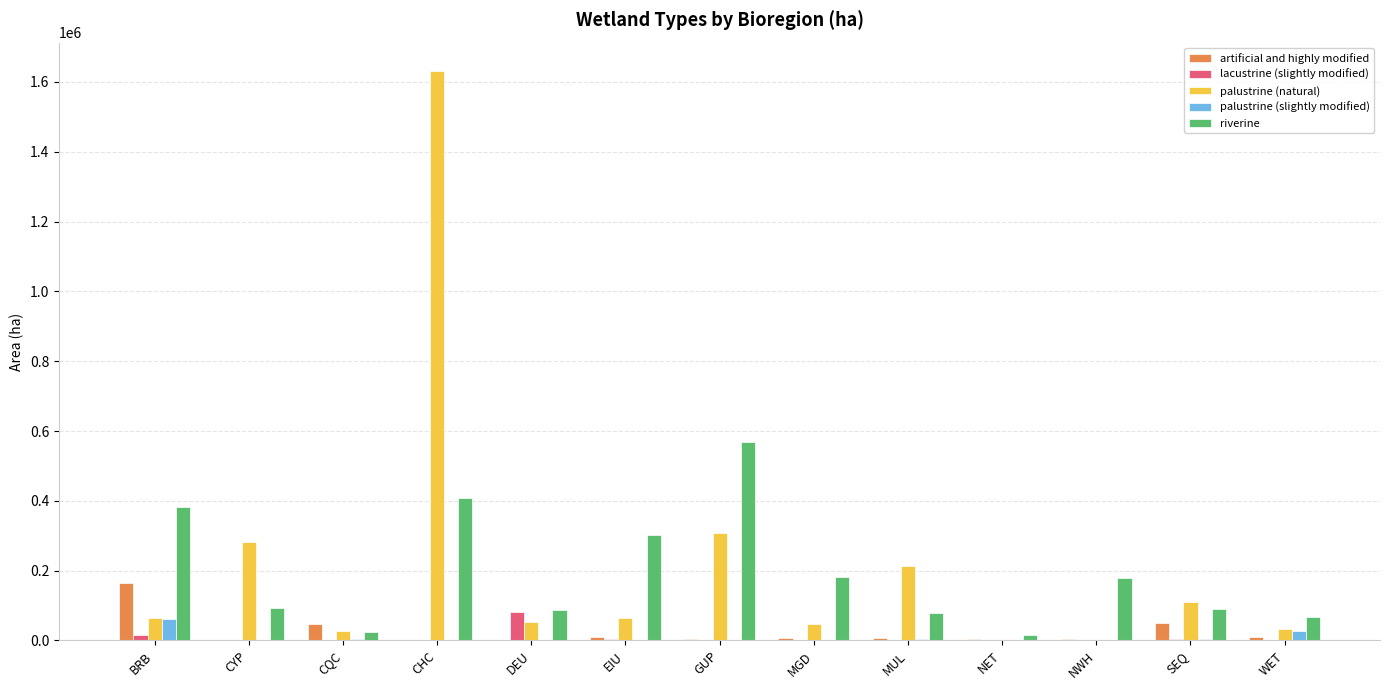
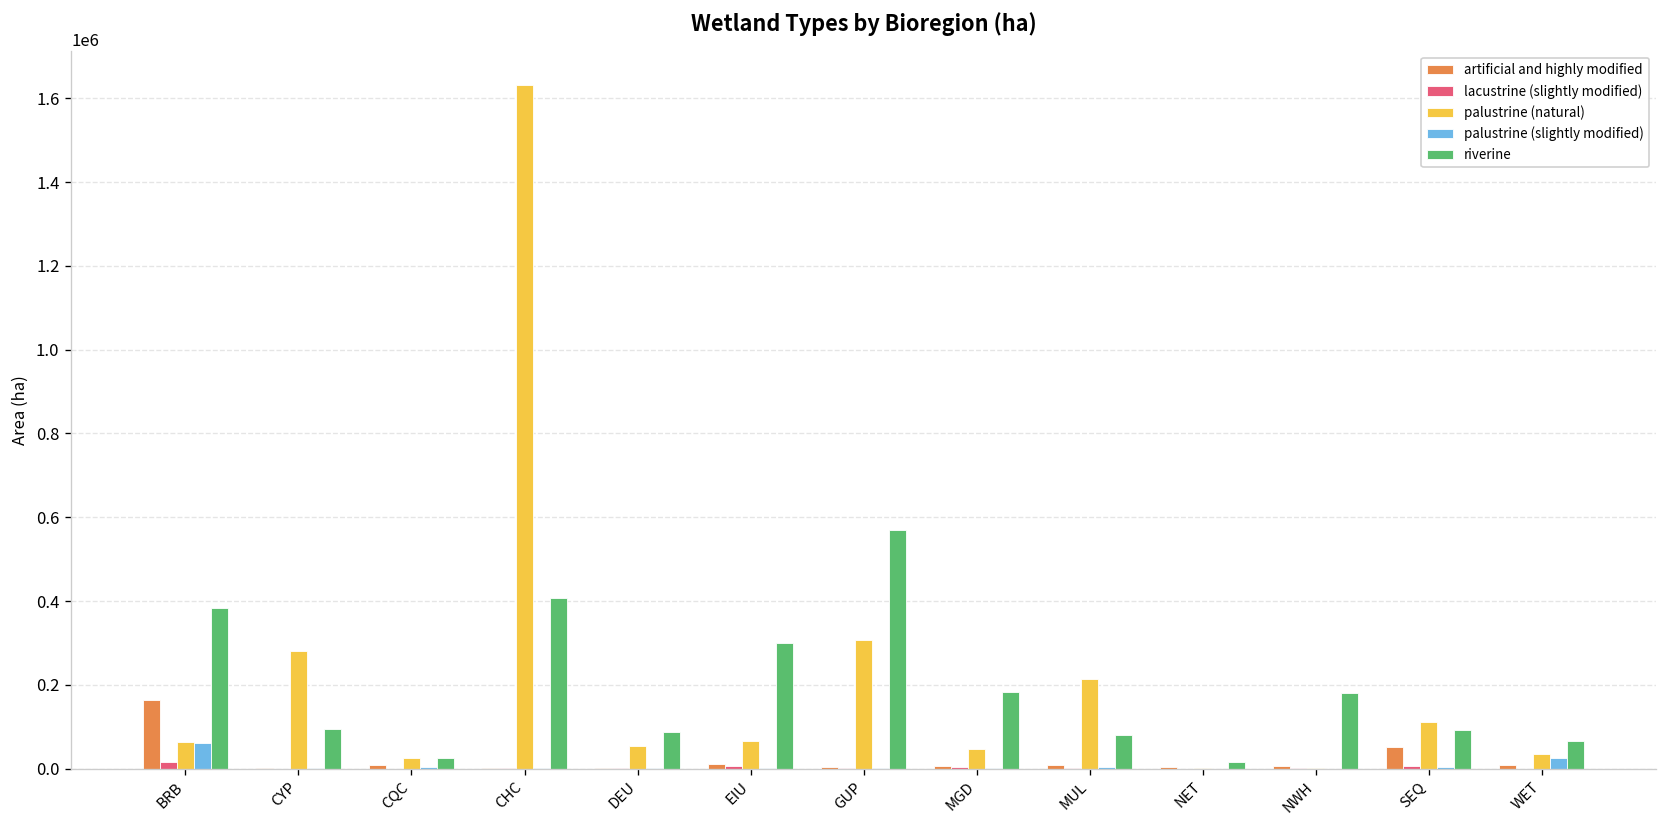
artificial and highly modified, CQC: 50000 -> 10000
lacustrine (slightly modified), DEU: 80000 -> 0
